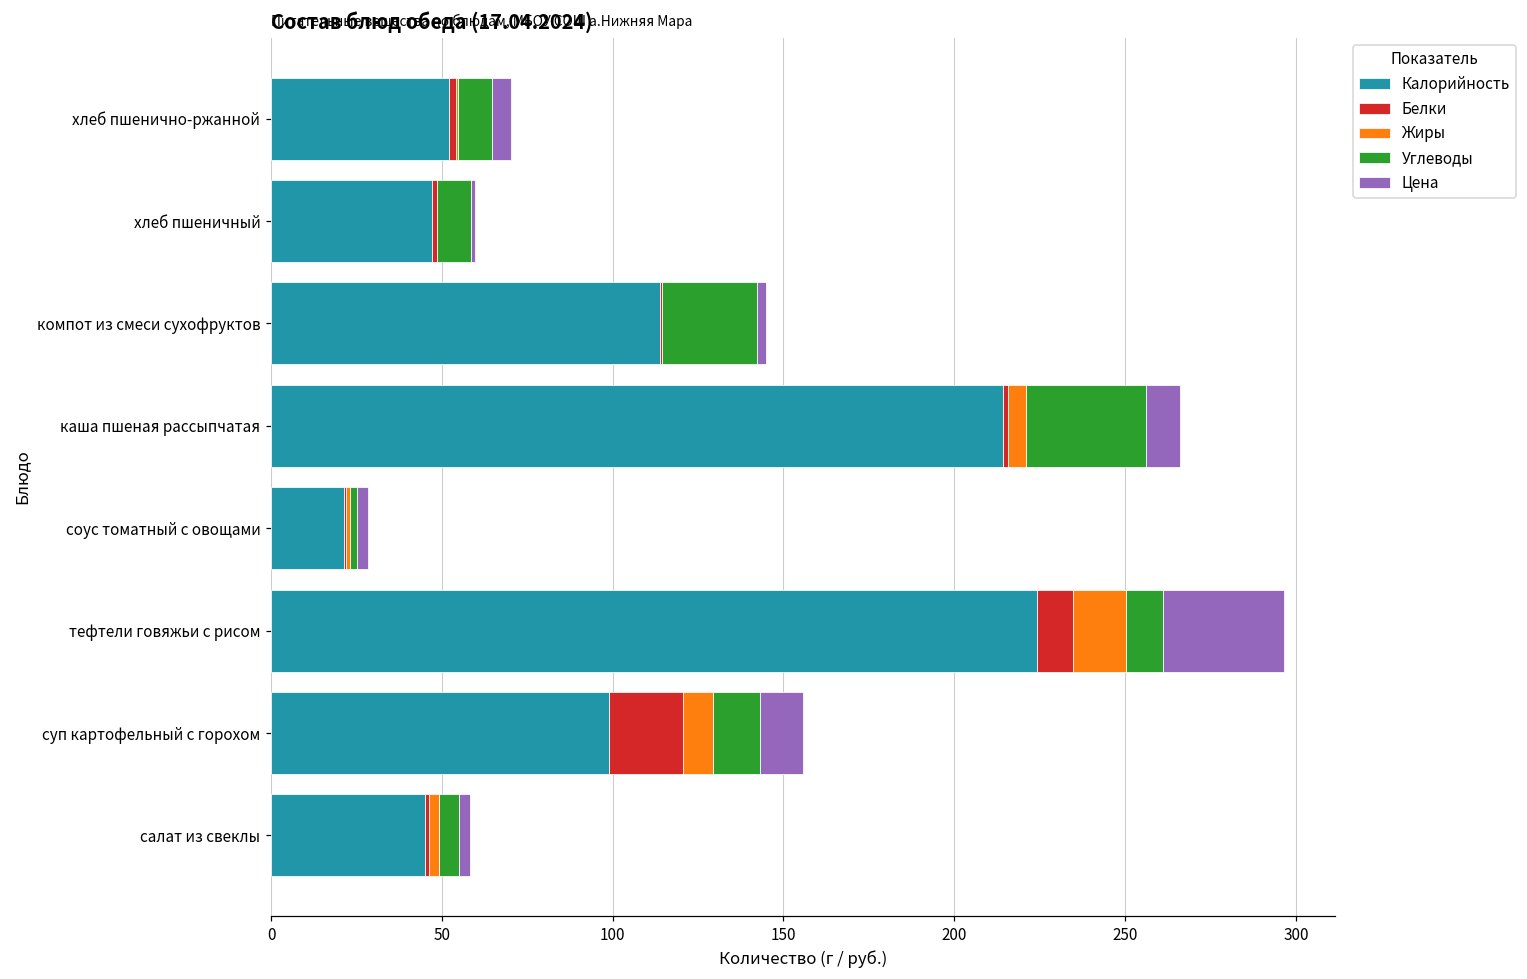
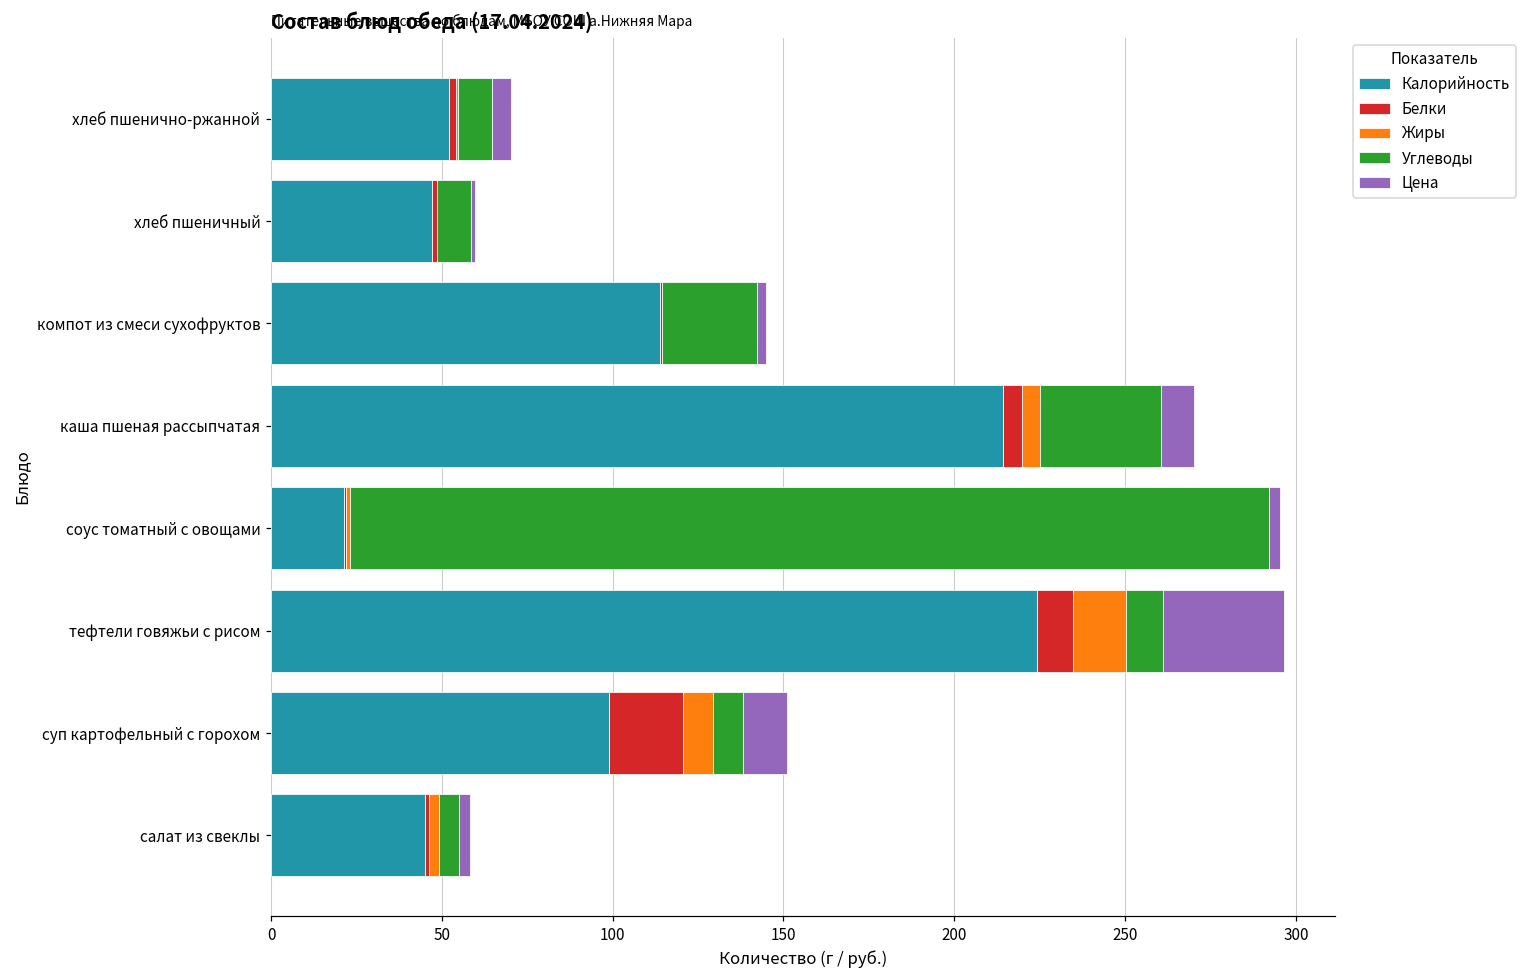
Белки, каша пшеная рассыпчатая: 1 -> 6
Углеводы, соус томатный с овощами: 2 -> 269
Углеводы, суп картофельный с горохом: 14 -> 9
